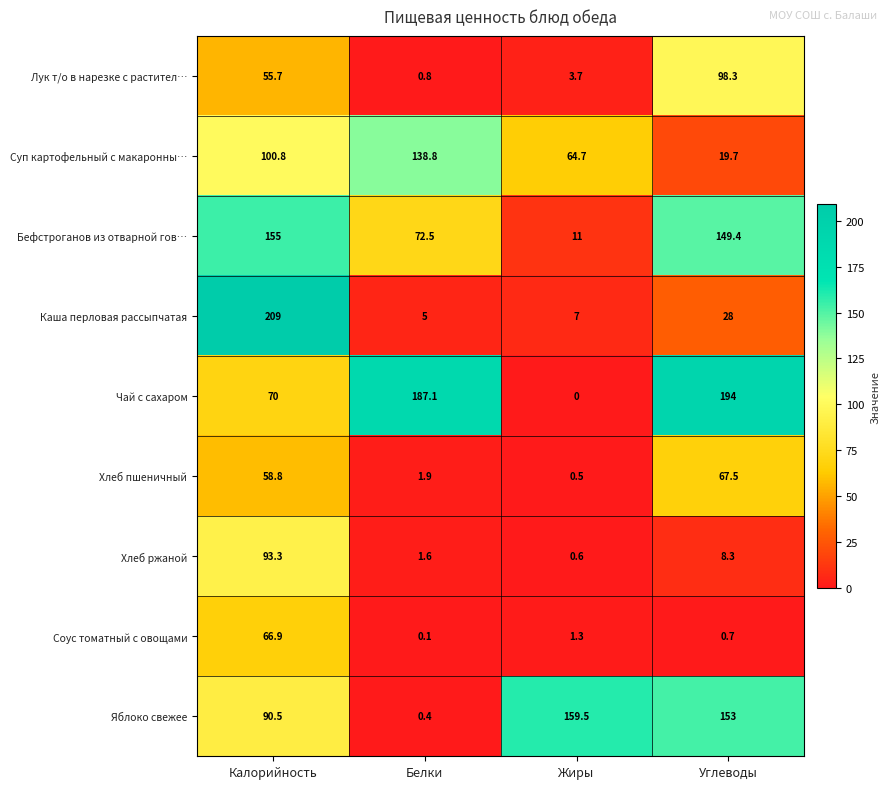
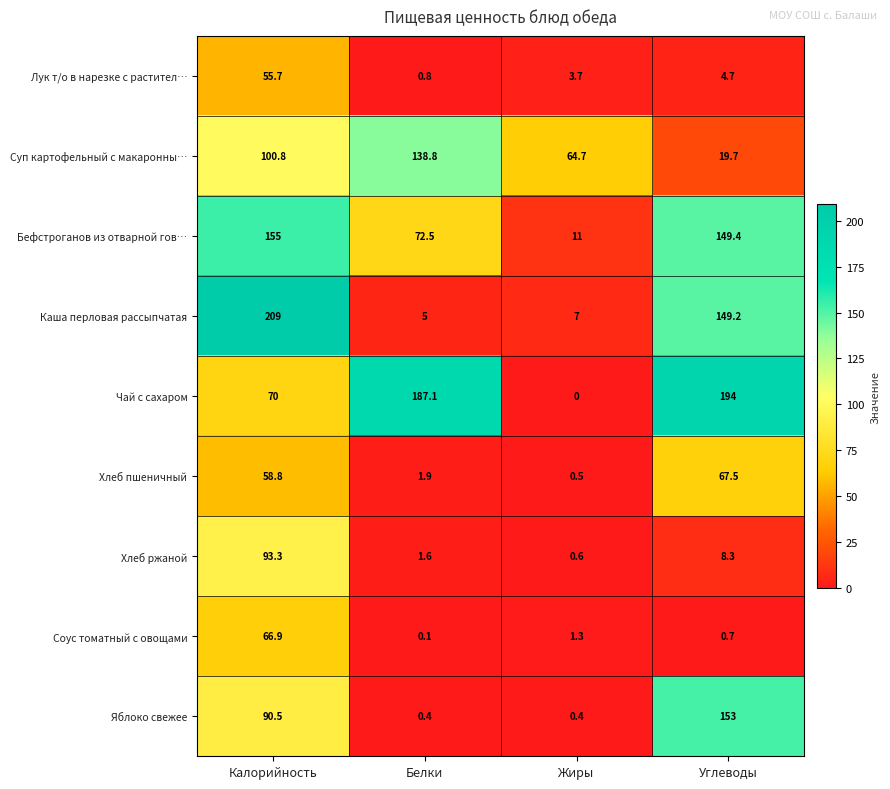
Лук т/о в нарезке с растител…, Углеводы: 98.3 -> 4.7
Каша перловая рассыпчатая, Углеводы: 28 -> 149.2
Яблоко свежее, Жиры: 159.5 -> 0.4
